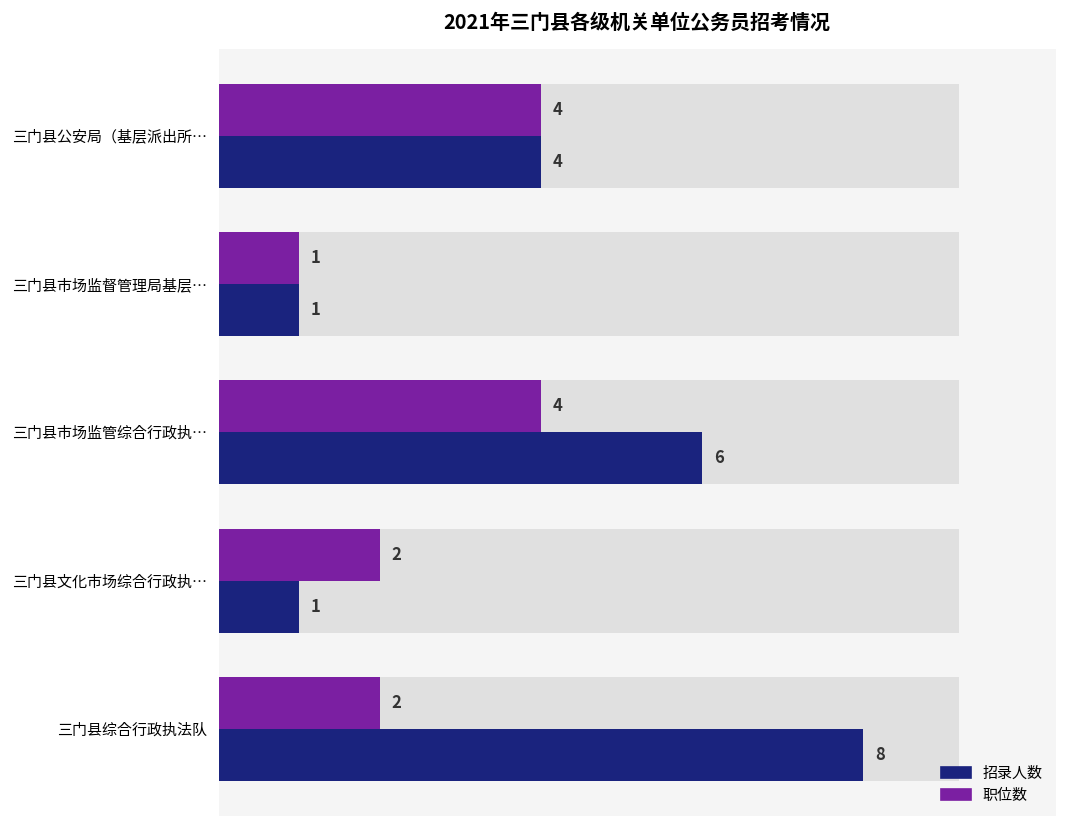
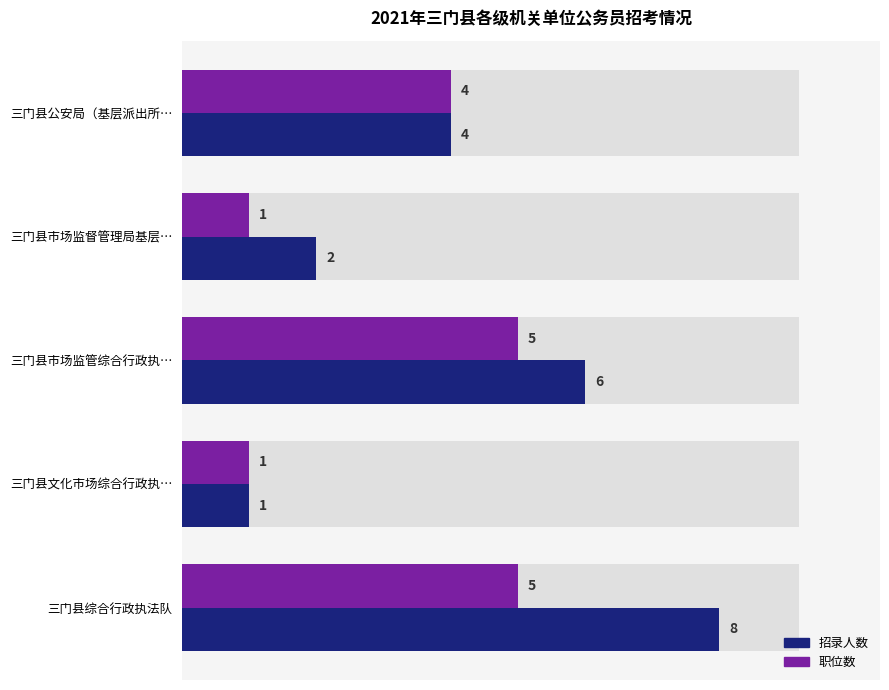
招录人数, 三门县市场监督管理局基层…: 1 -> 2
职位数, 三门县市场监管综合行政执…: 4 -> 5
职位数, 三门县文化市场综合行政执…: 2 -> 1
职位数, 三门县综合行政执法队: 2 -> 5
